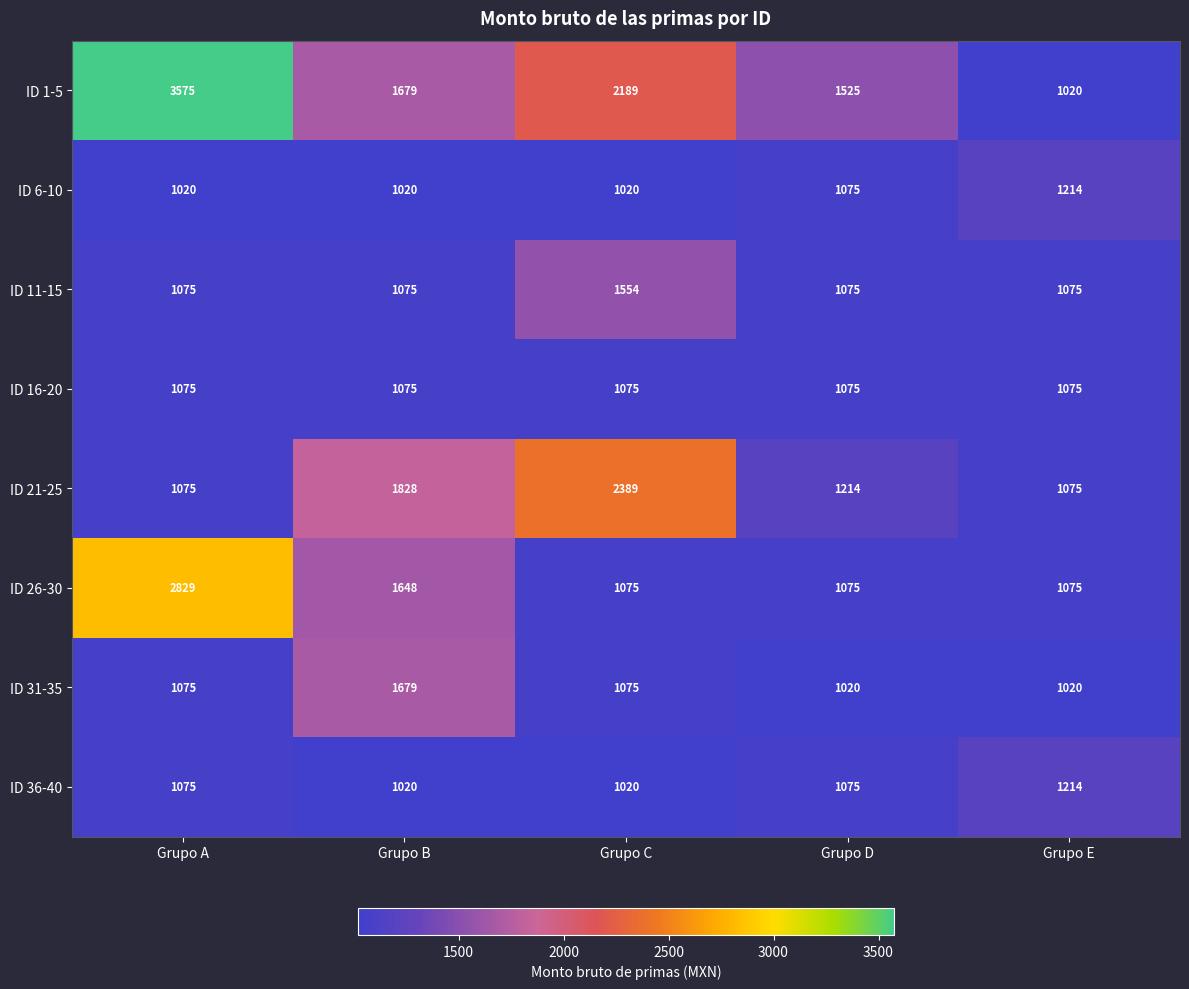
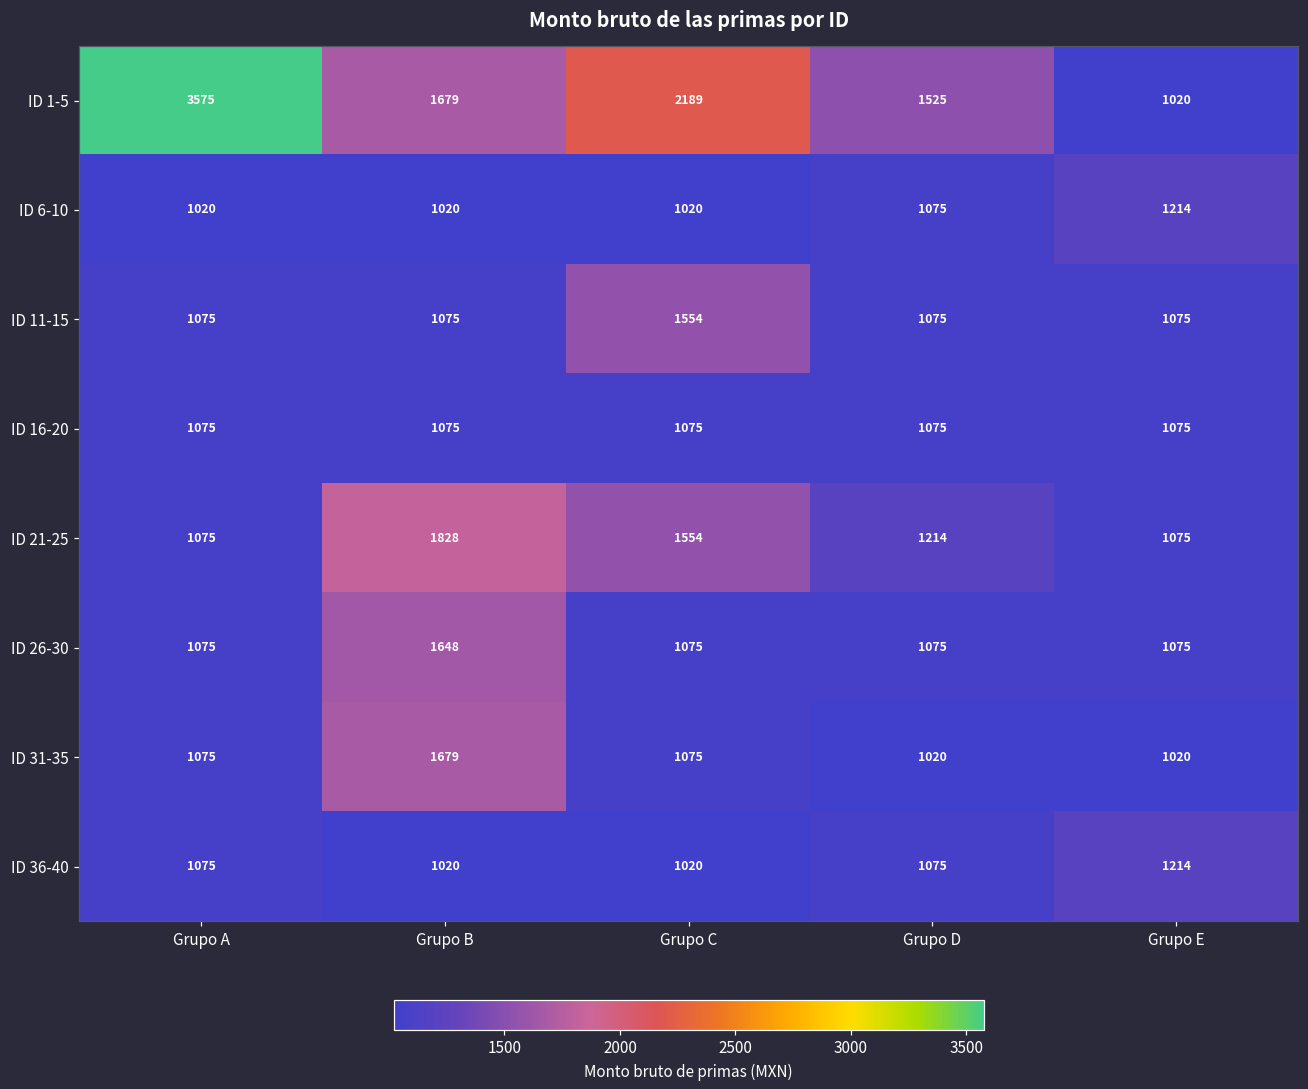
ID 21-25, Grupo C: 2389 -> 1554
ID 26-30, Grupo A: 2829 -> 1075
